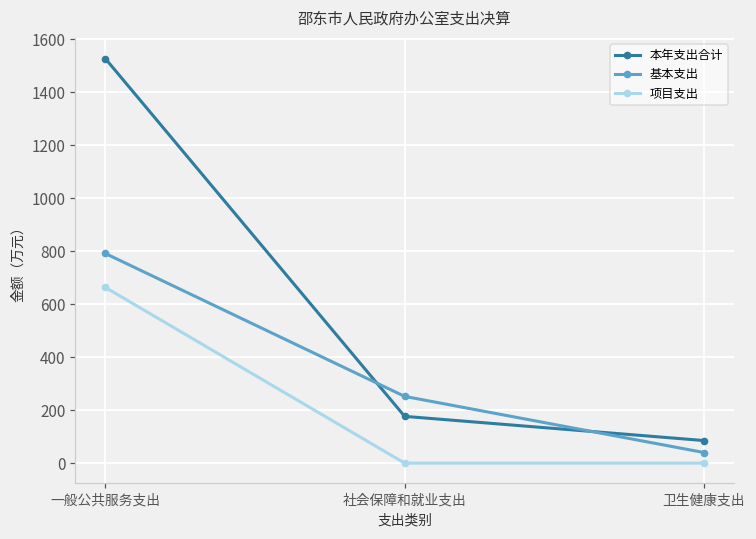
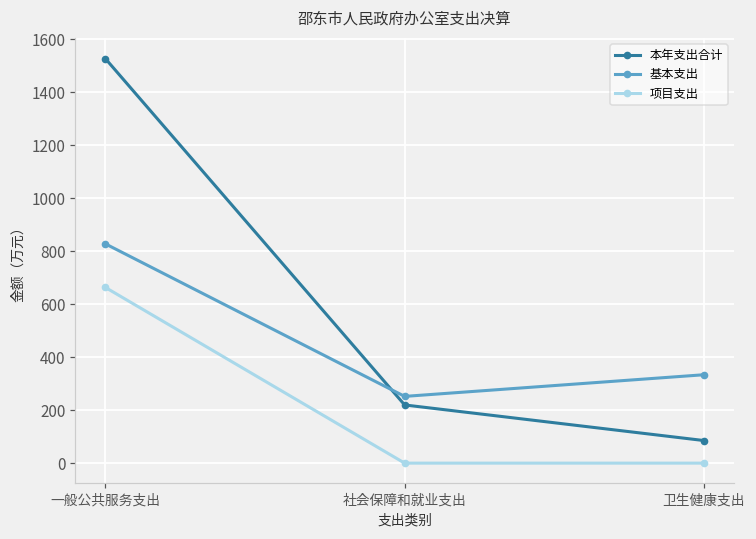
基本支出, 一般公共服务支出: 790 -> 830
本年支出合计, 社会保障和就业支出: 180 -> 220
基本支出, 卫生健康支出: 40 -> 330
